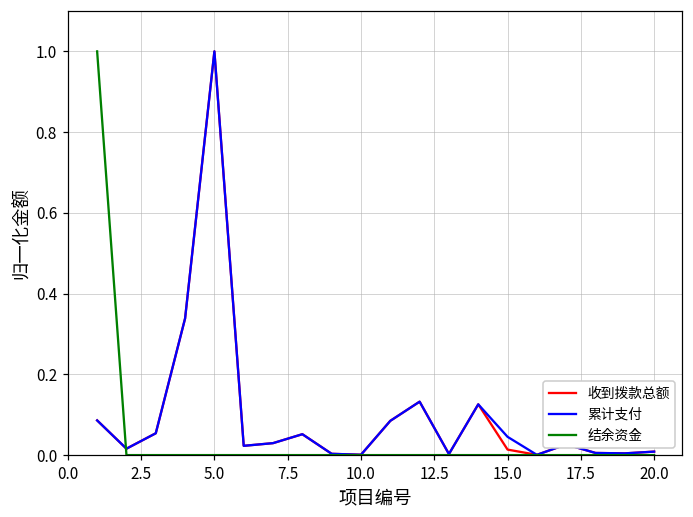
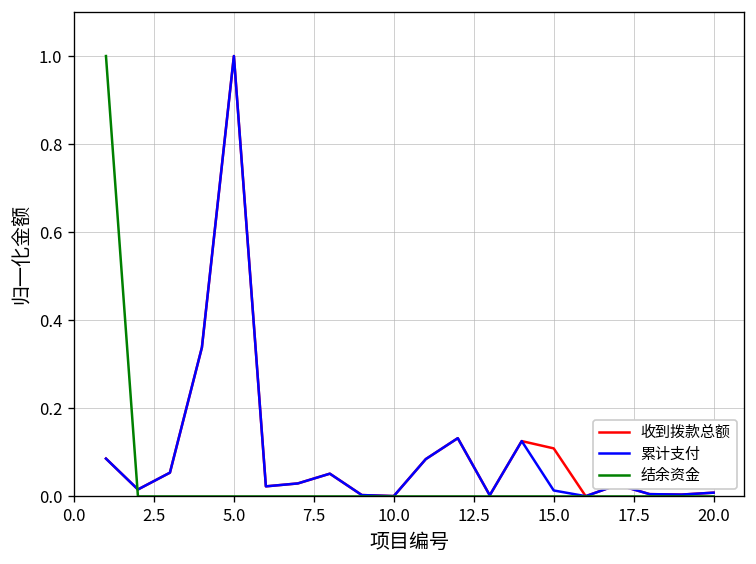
收到拨款总额, 15.0: 0.01 -> 0.11
累计支付, 15.0: 0.05 -> 0.01
